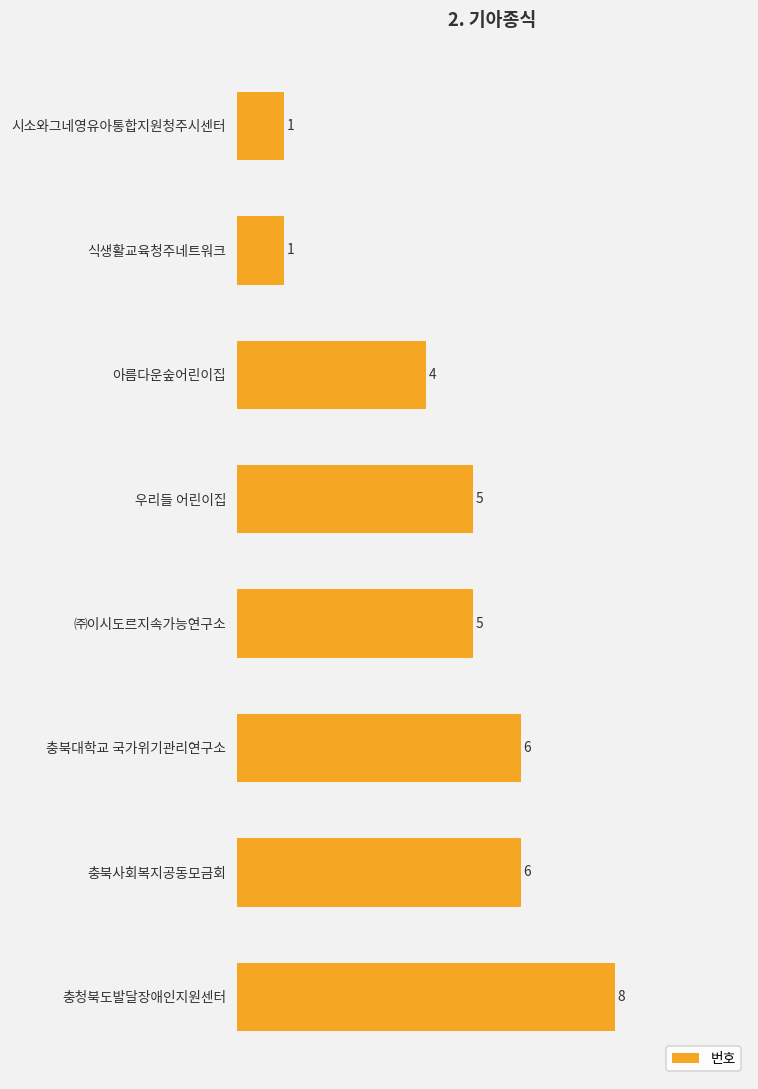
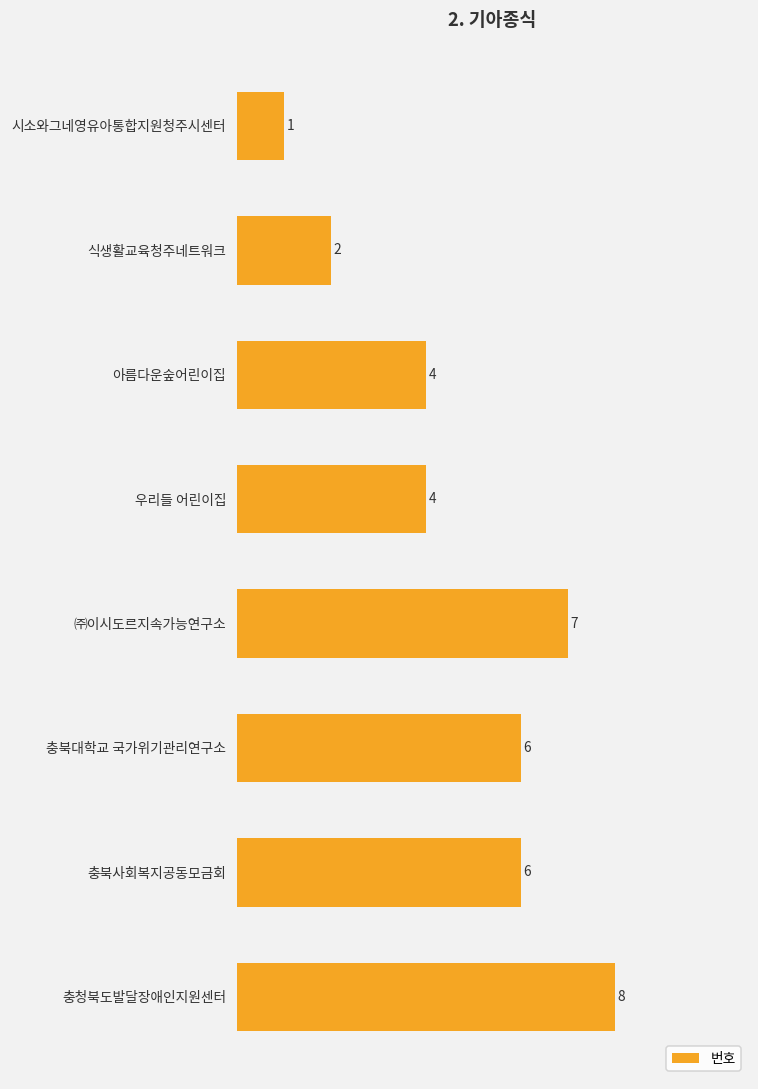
식생활교육청주네트워크: 1 -> 2
우리들 어린이집: 5 -> 4
㈜이시도르지속가능연구소: 5 -> 7
